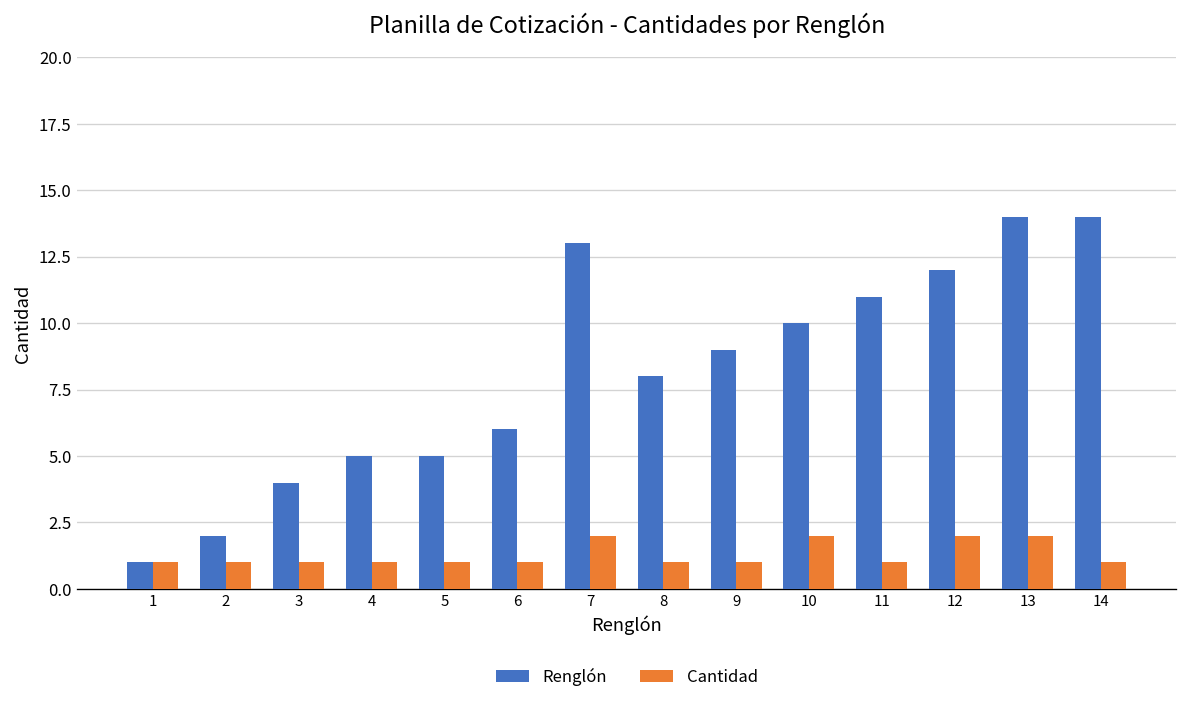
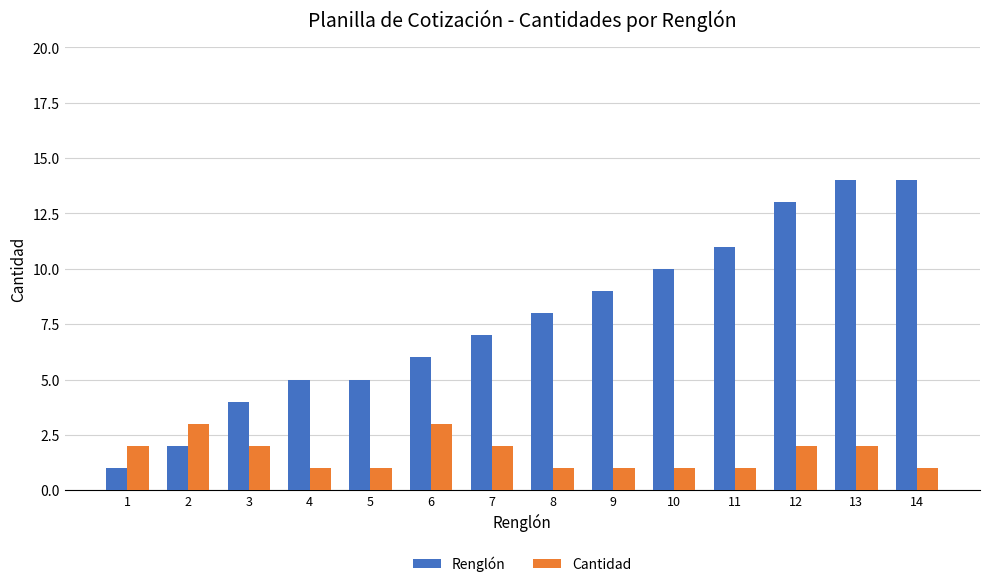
Cantidad, 1: 1 -> 2
Cantidad, 2: 1 -> 3
Cantidad, 3: 1 -> 2
Cantidad, 6: 1 -> 3
Renglón, 7: 13 -> 7
Cantidad, 10: 2 -> 1
Renglón, 12: 12 -> 13
